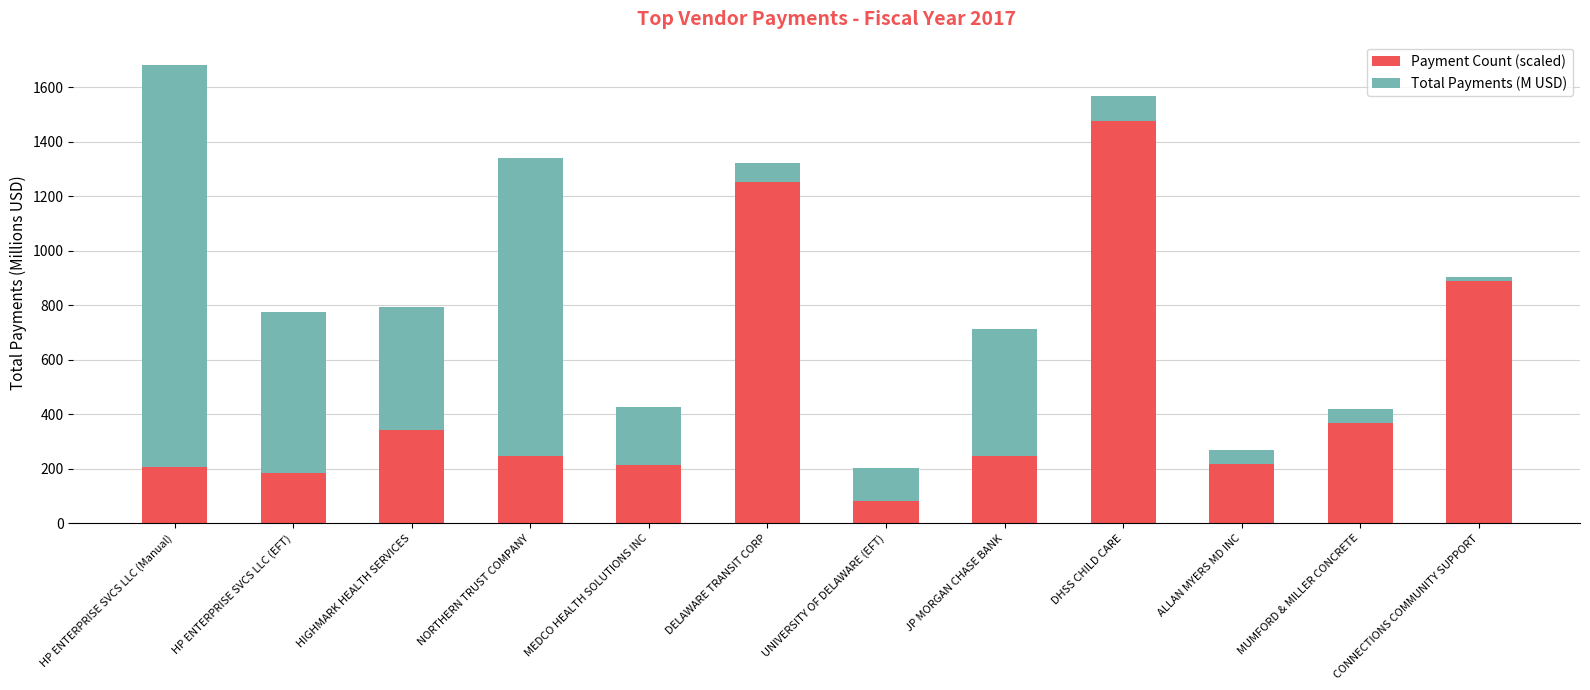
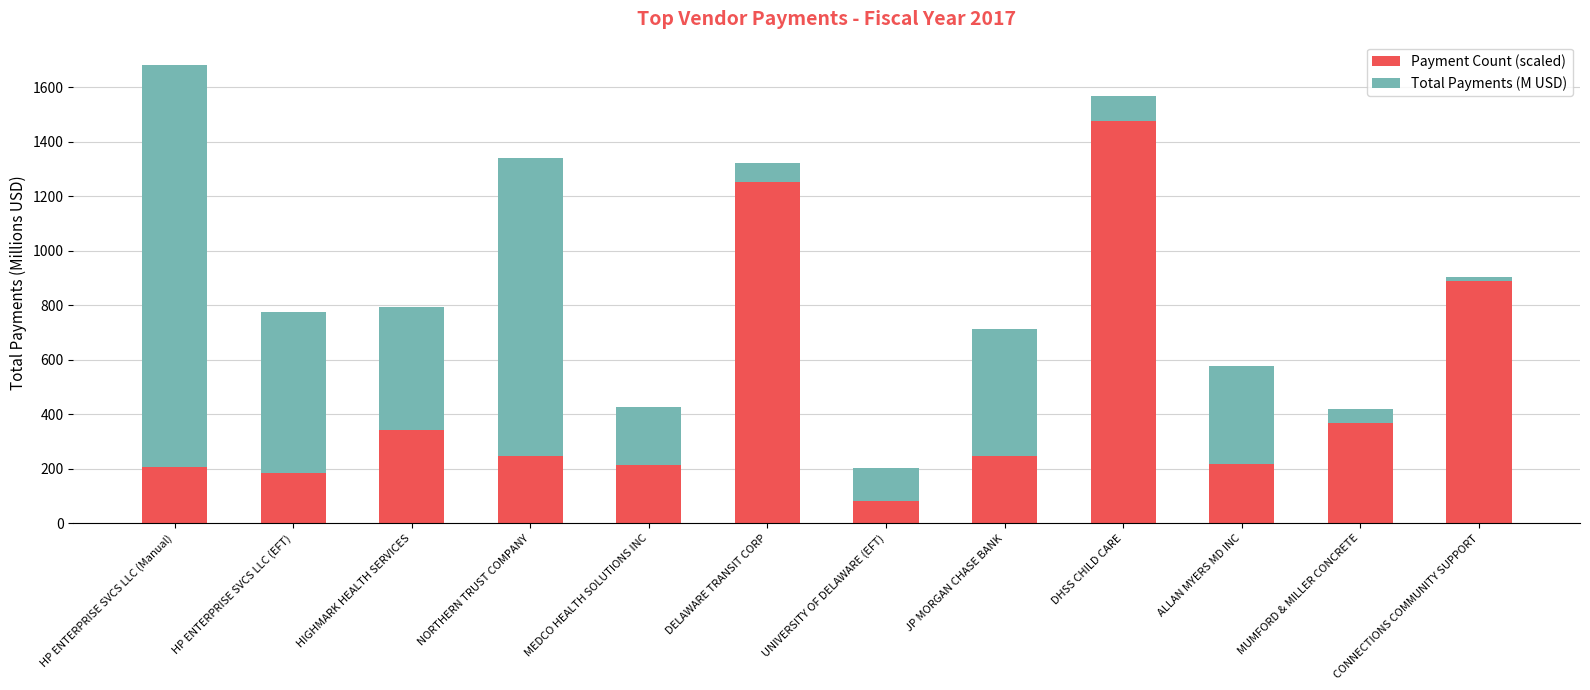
Total Payments (M USD), ALLAN MYERS MD INC: 50 -> 360
